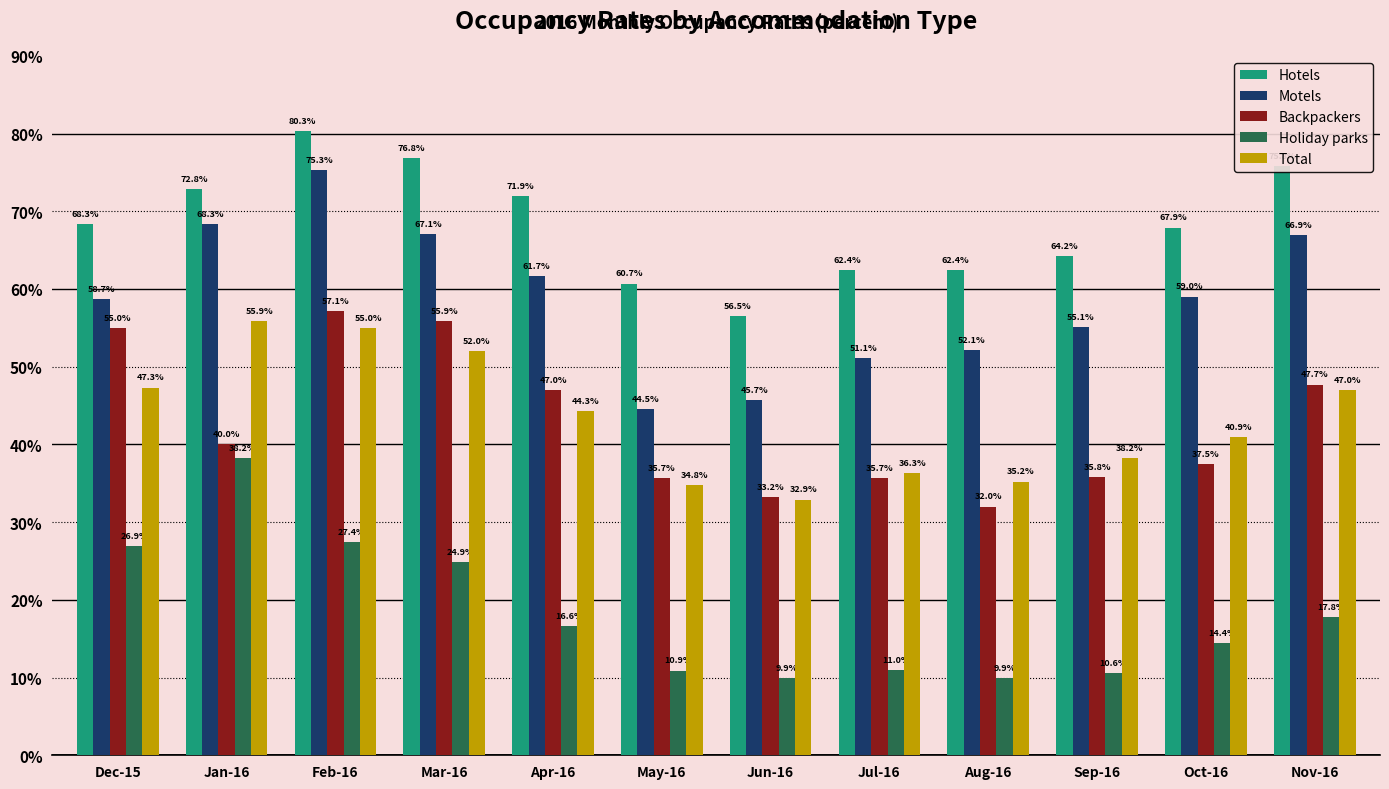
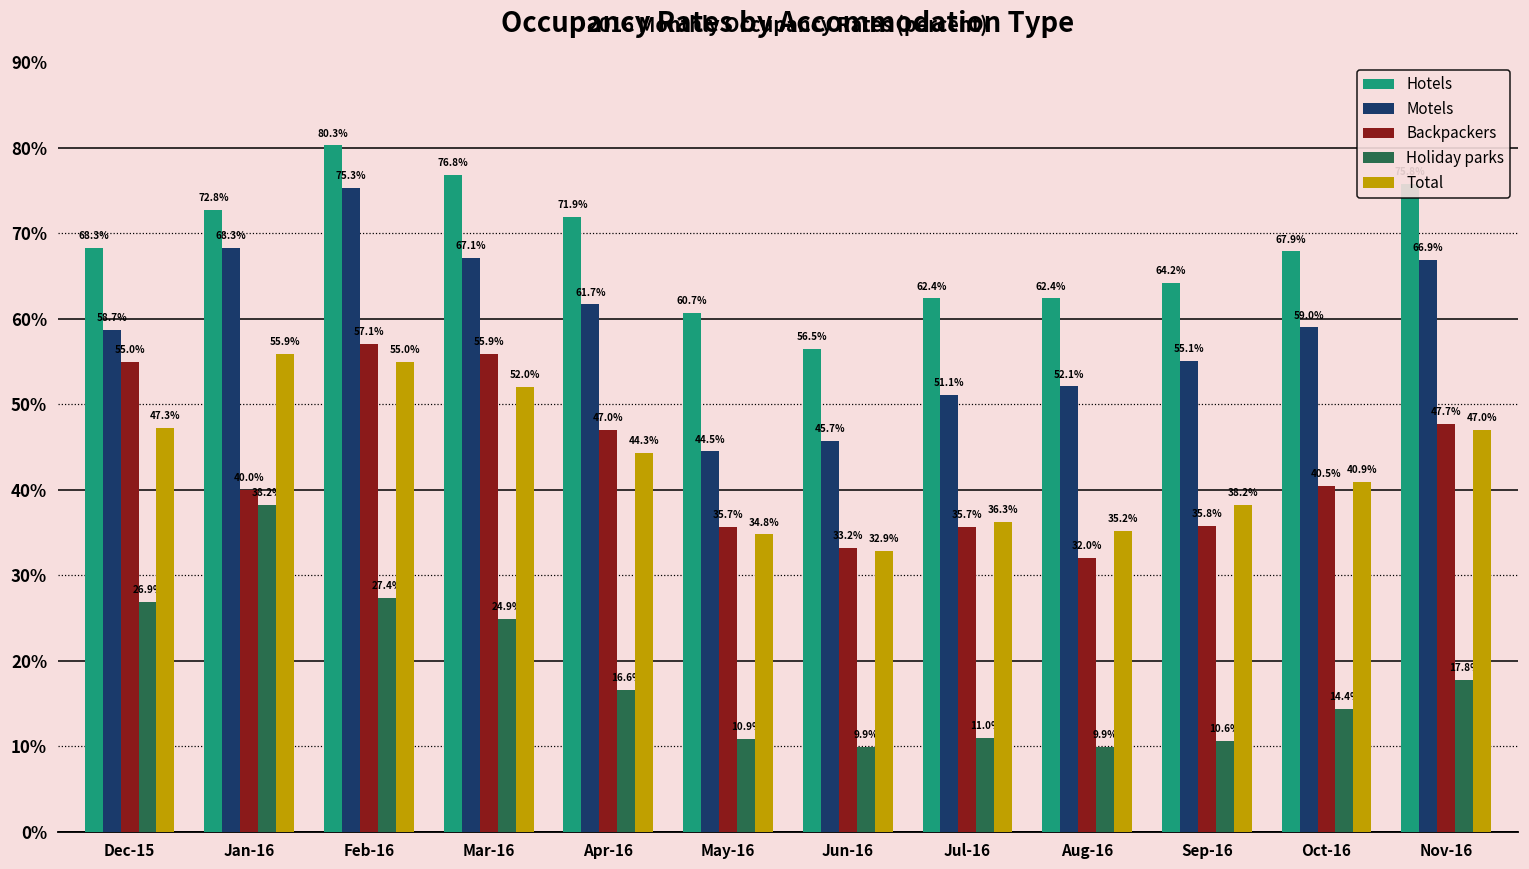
Backpackers, Oct-16: 37.5% -> 40.5%
